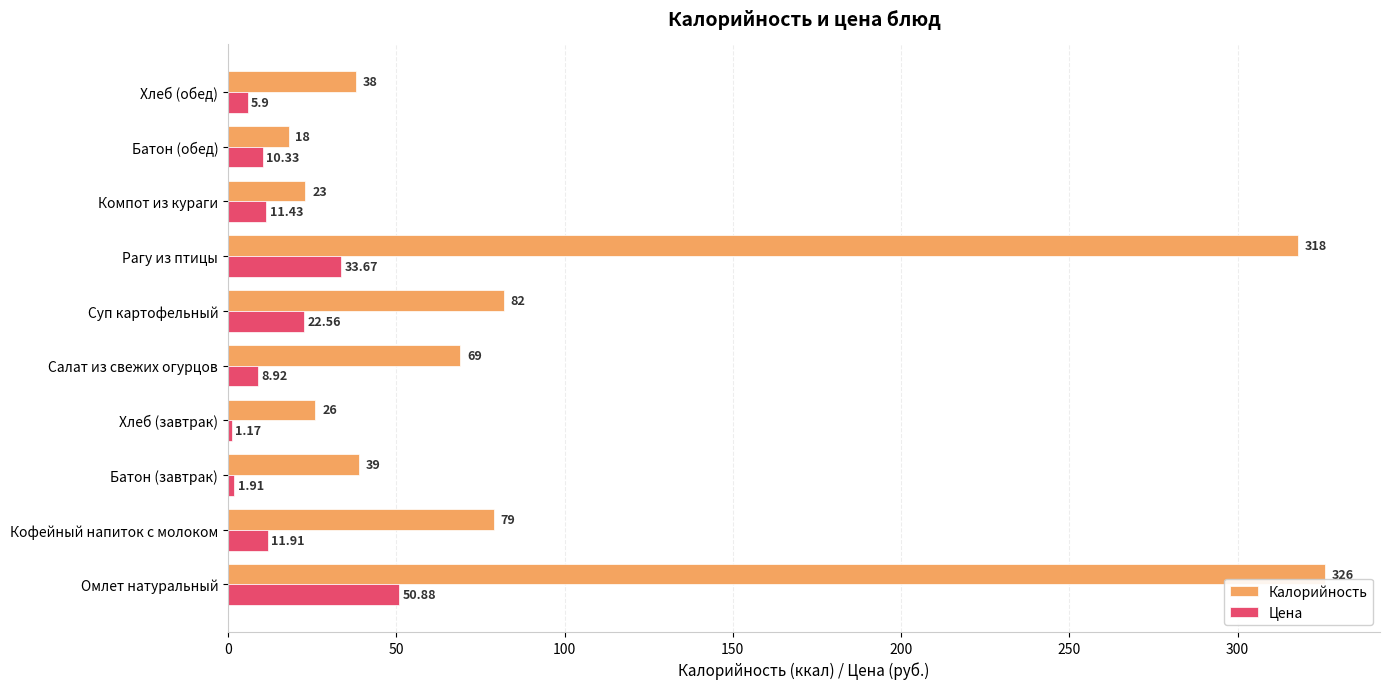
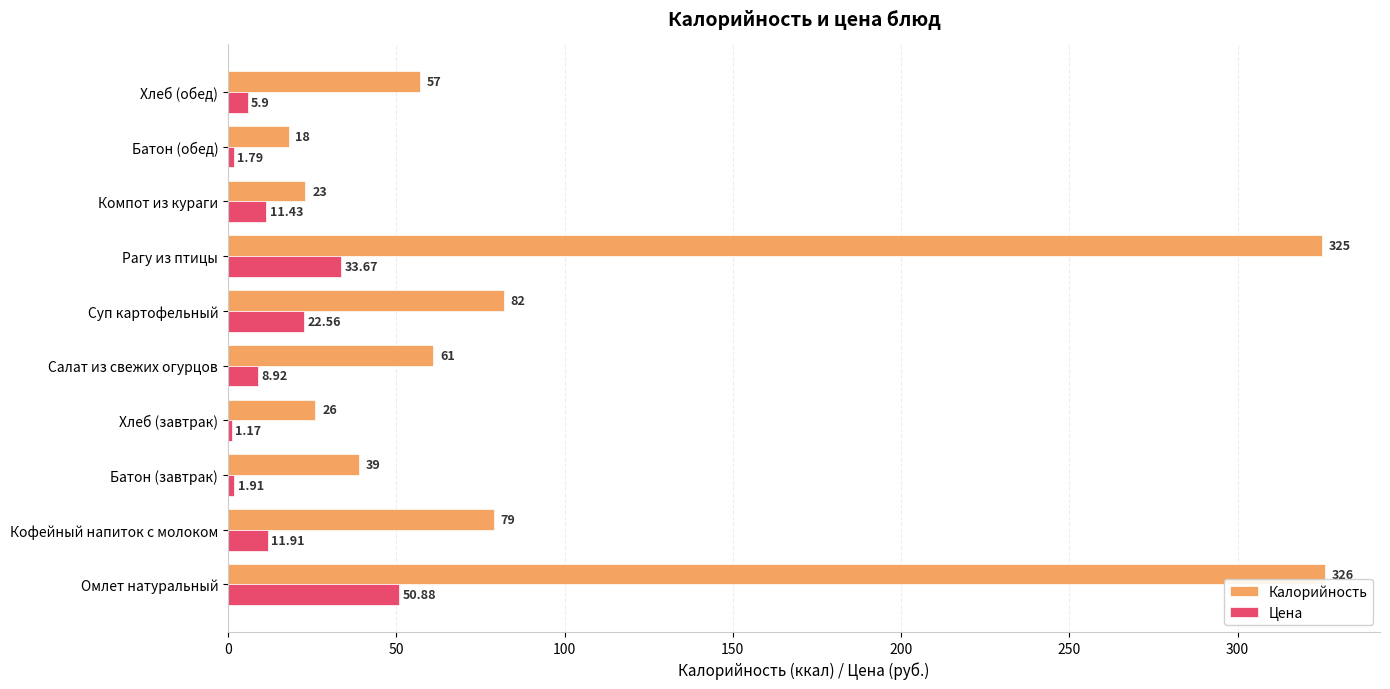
Калорийность, Хлеб (обед): 38 -> 57
Цена, Батон (обед): 10.33 -> 1.79
Калорийность, Рагу из птицы: 318 -> 325
Калорийность, Салат из свежих огурцов: 69 -> 61
